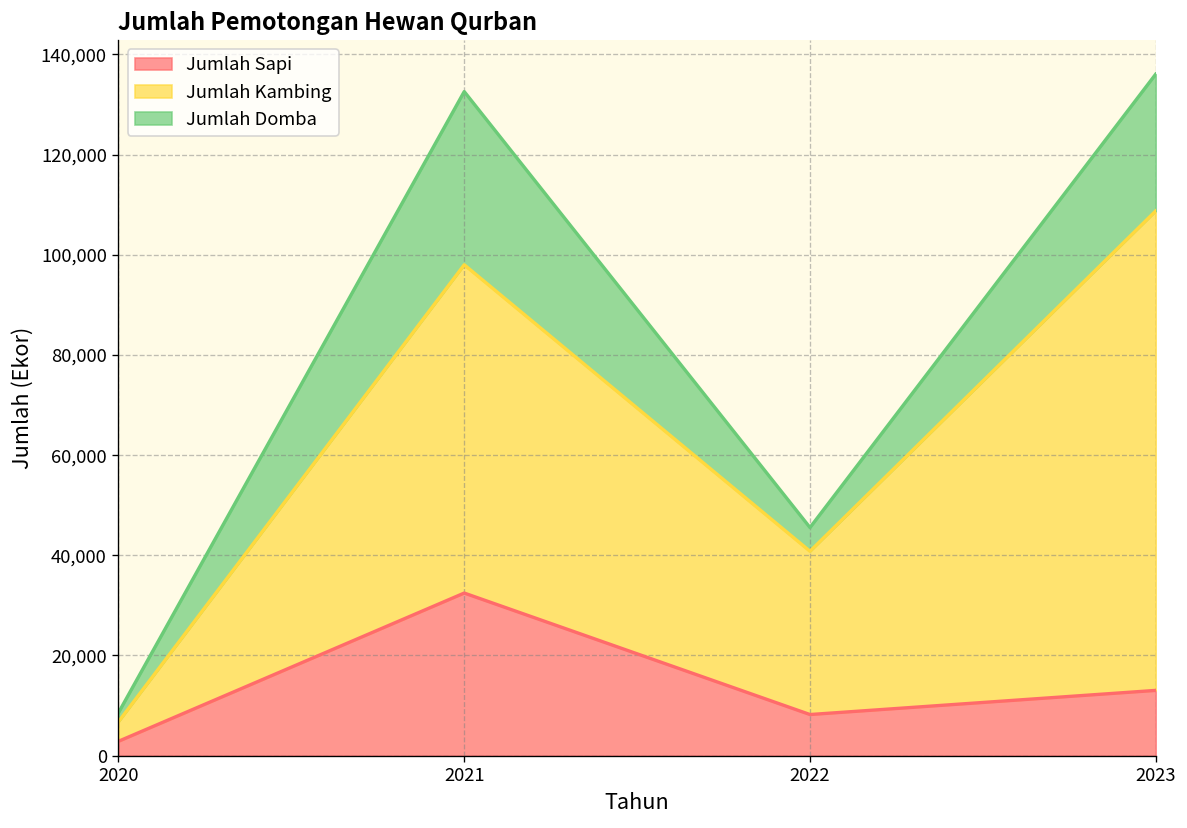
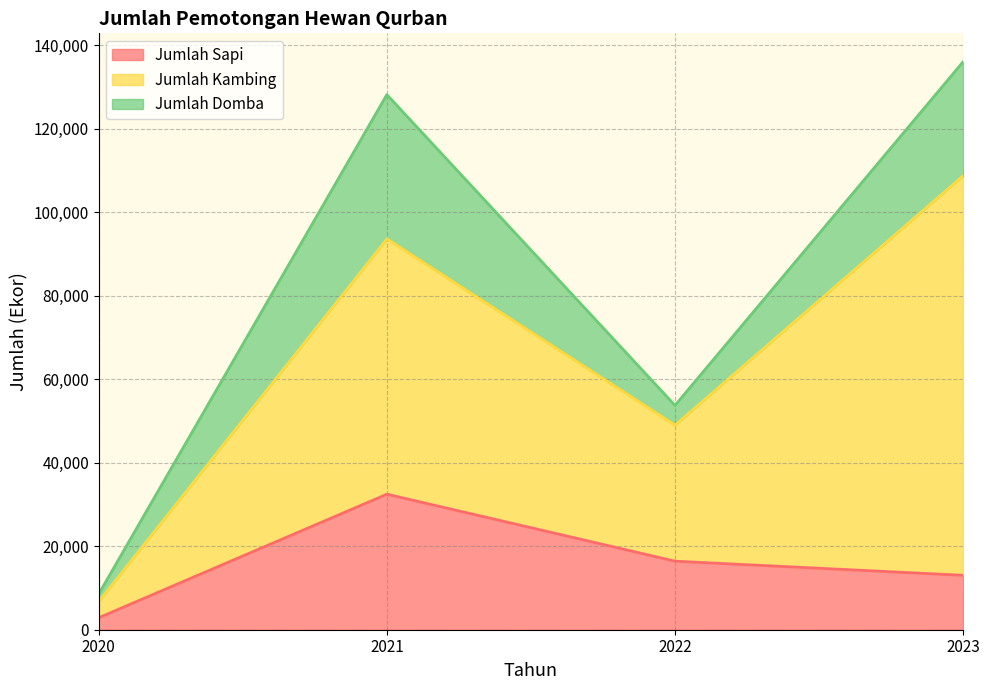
Jumlah Kambing, 2021: 66,000 -> 61,000
Jumlah Sapi, 2022: 8,000 -> 16,000
